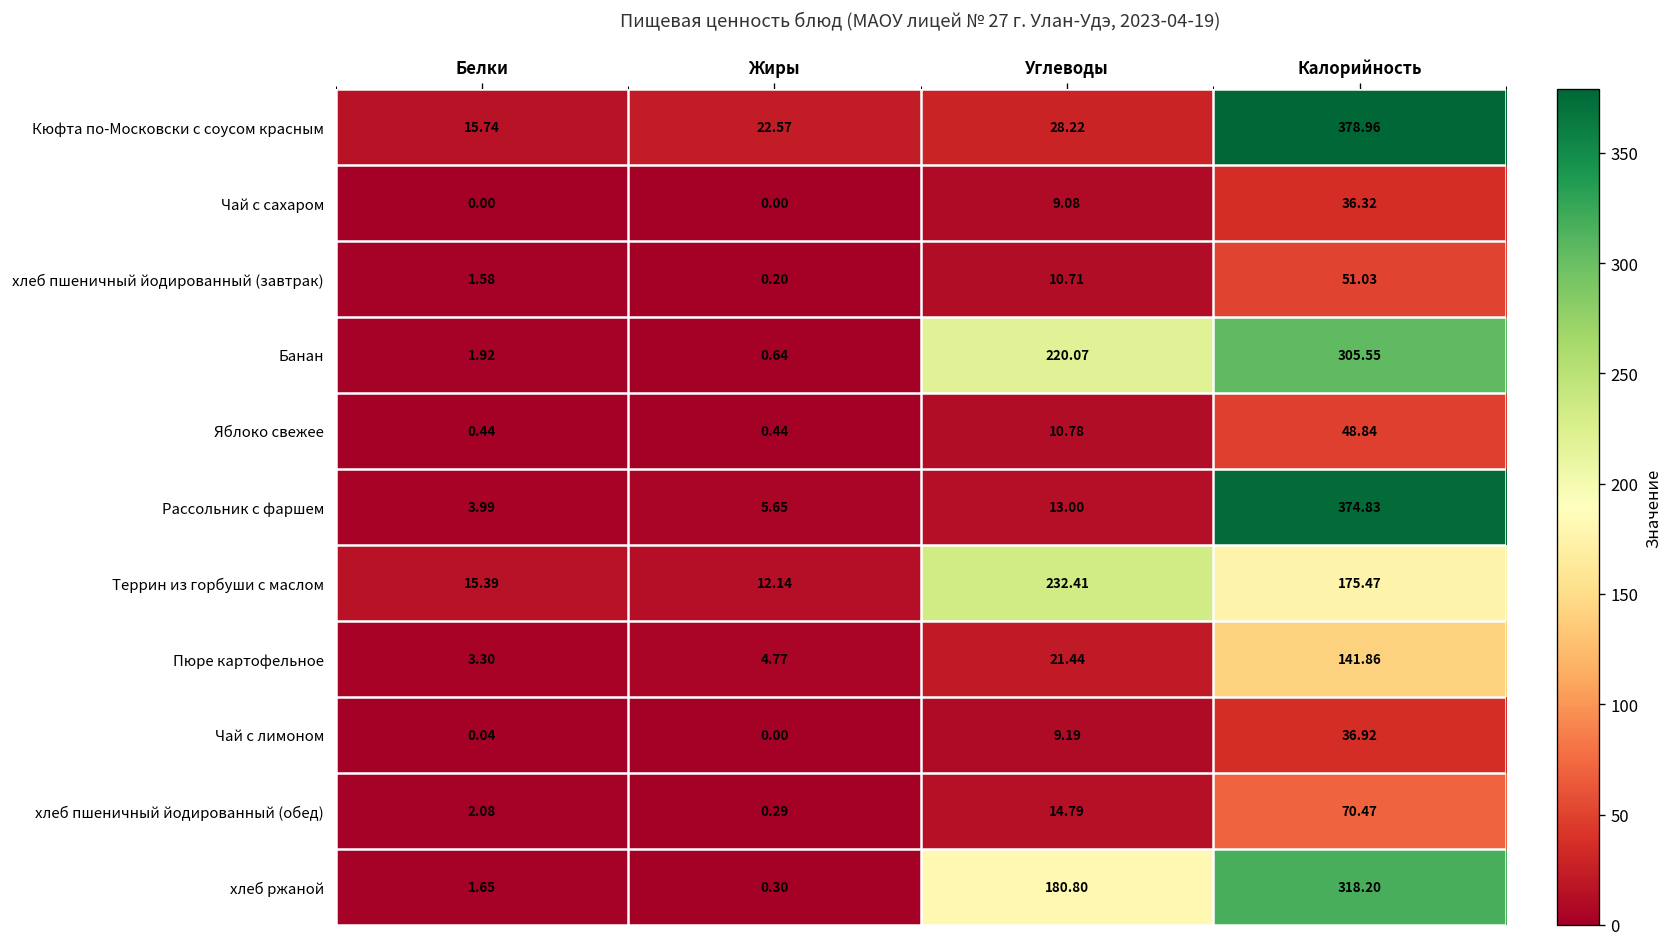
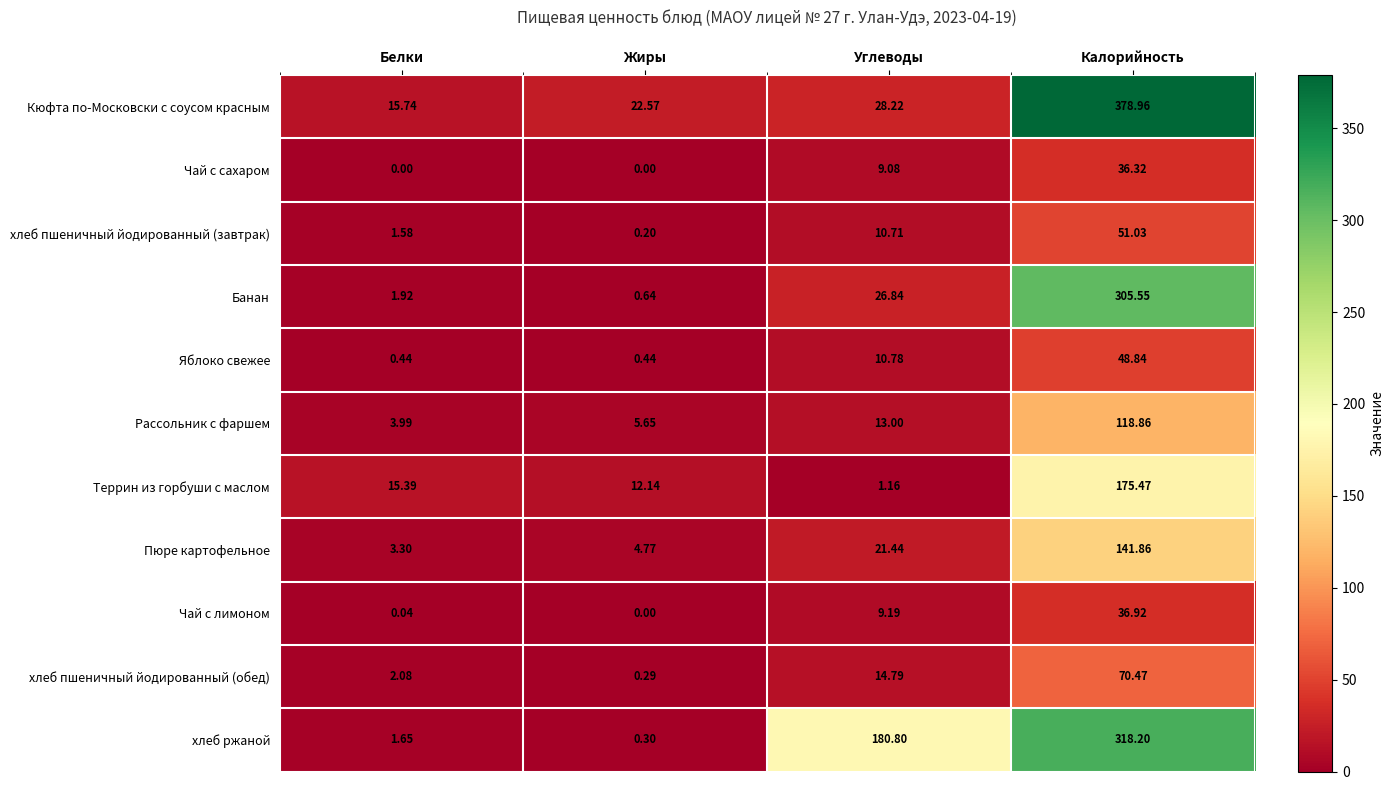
Банан, Углеводы: 220.07 -> 26.84
Рассольник с фаршем, Калорийность: 374.83 -> 118.86
Террин из горбуши с маслом, Углеводы: 232.41 -> 1.16
